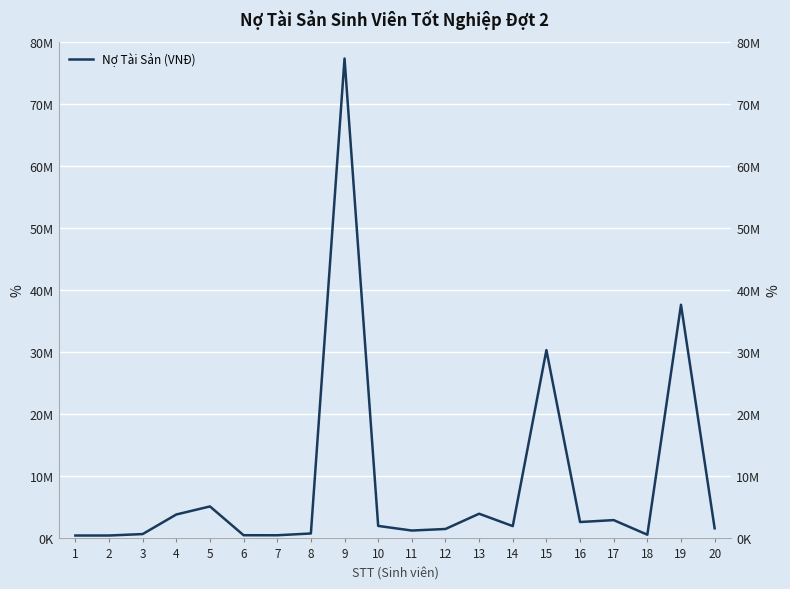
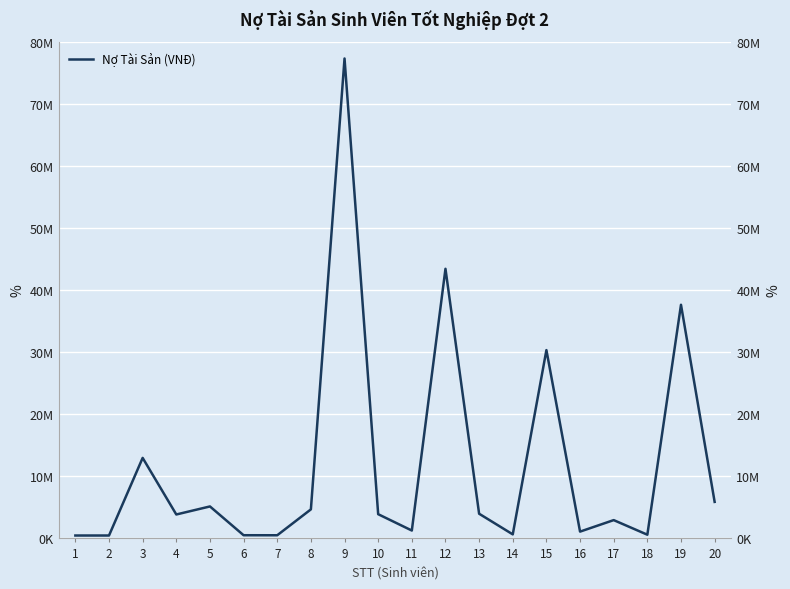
3: 1000000 -> 13000000
8: 1000000 -> 5000000
10: 2000000 -> 4000000
12: 2000000 -> 43000000
14: 2000000 -> 1000000
16: 3000000 -> 1000000
20: 2000000 -> 6000000
